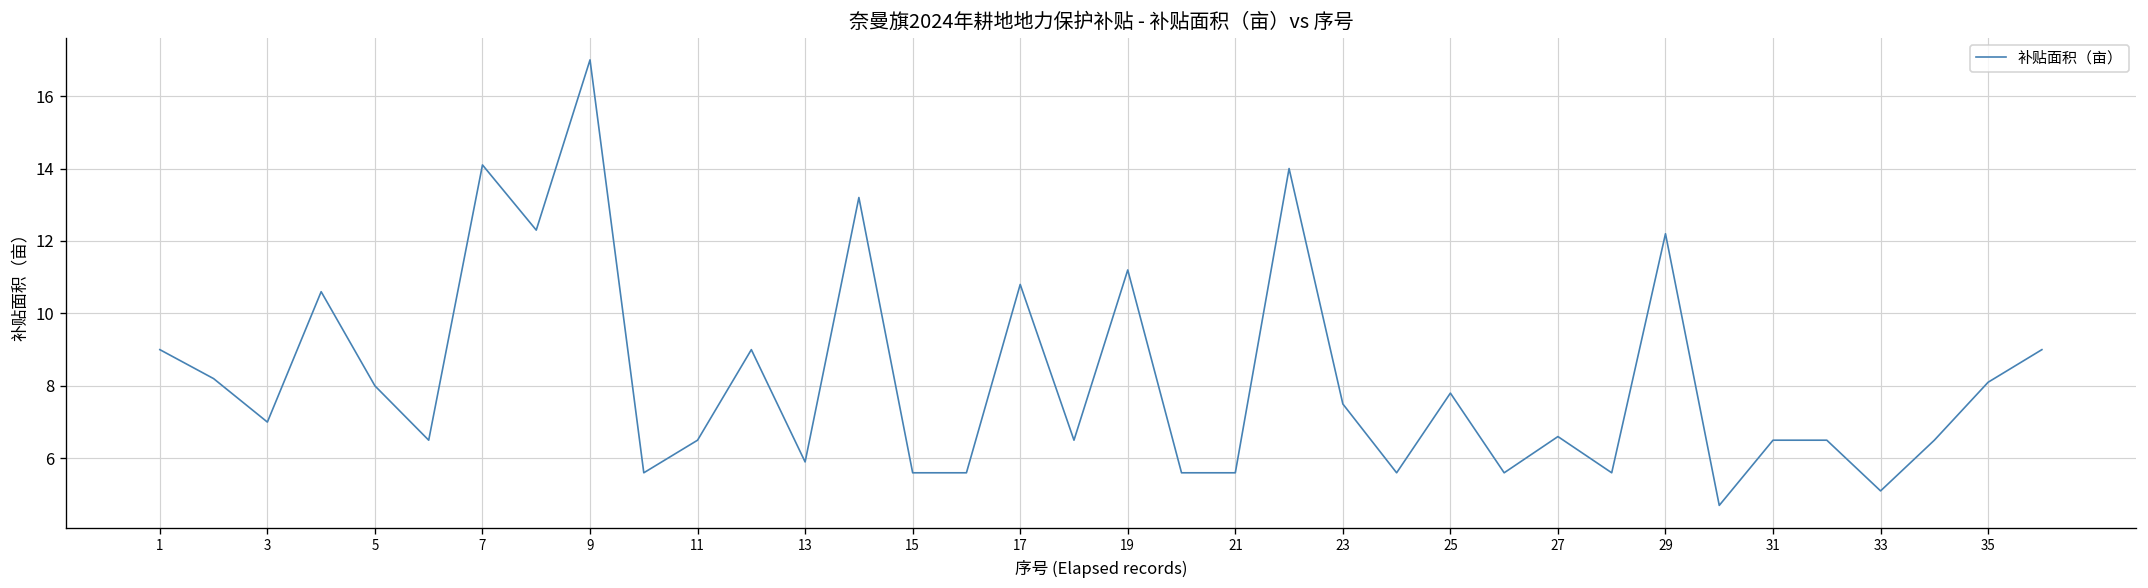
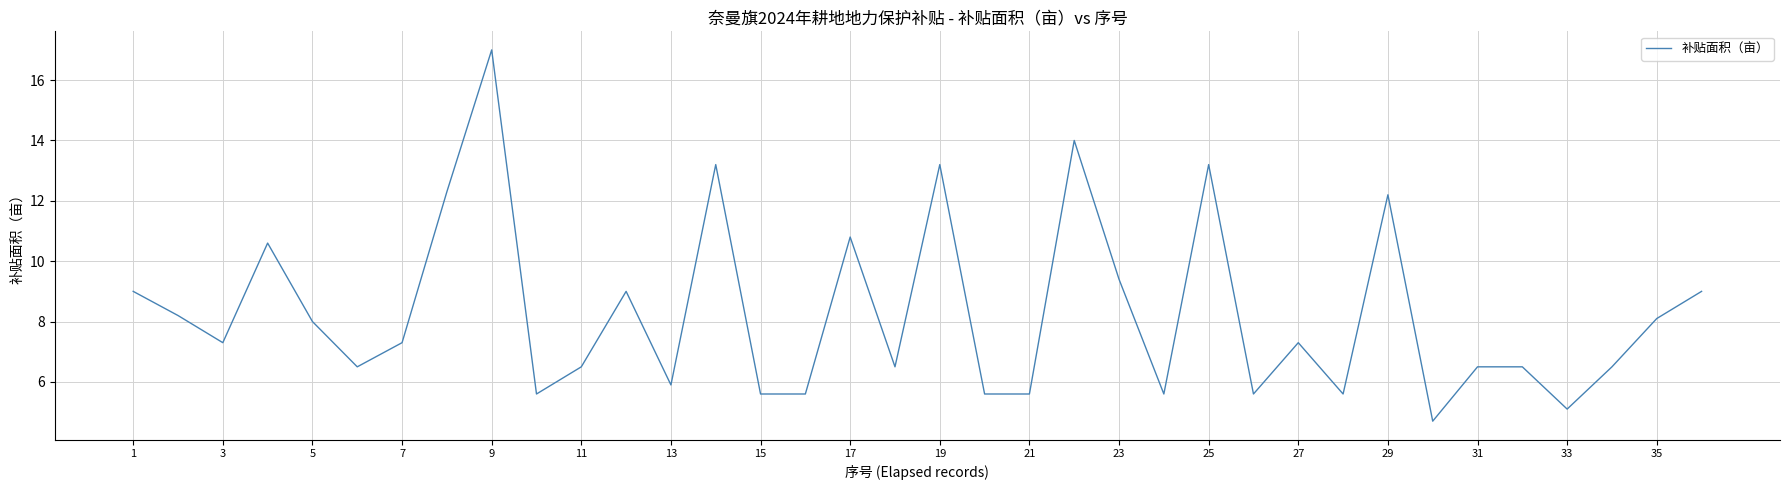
3: 7.0 -> 7.3
7: 14.1 -> 7.3
19: 11.2 -> 13.2
23: 7.5 -> 9.4
25: 7.8 -> 13.2
27: 6.6 -> 7.3
